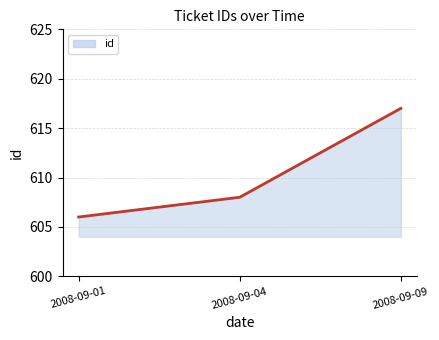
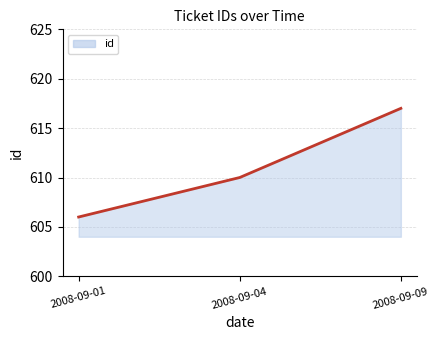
2008-09-04: 608 -> 610
